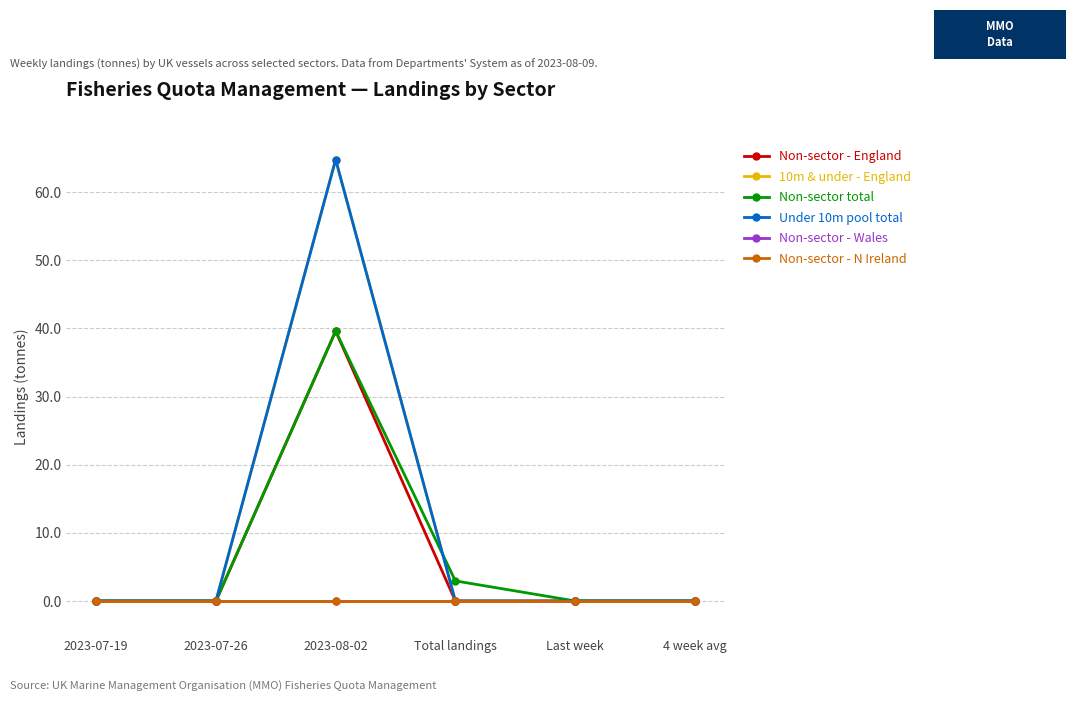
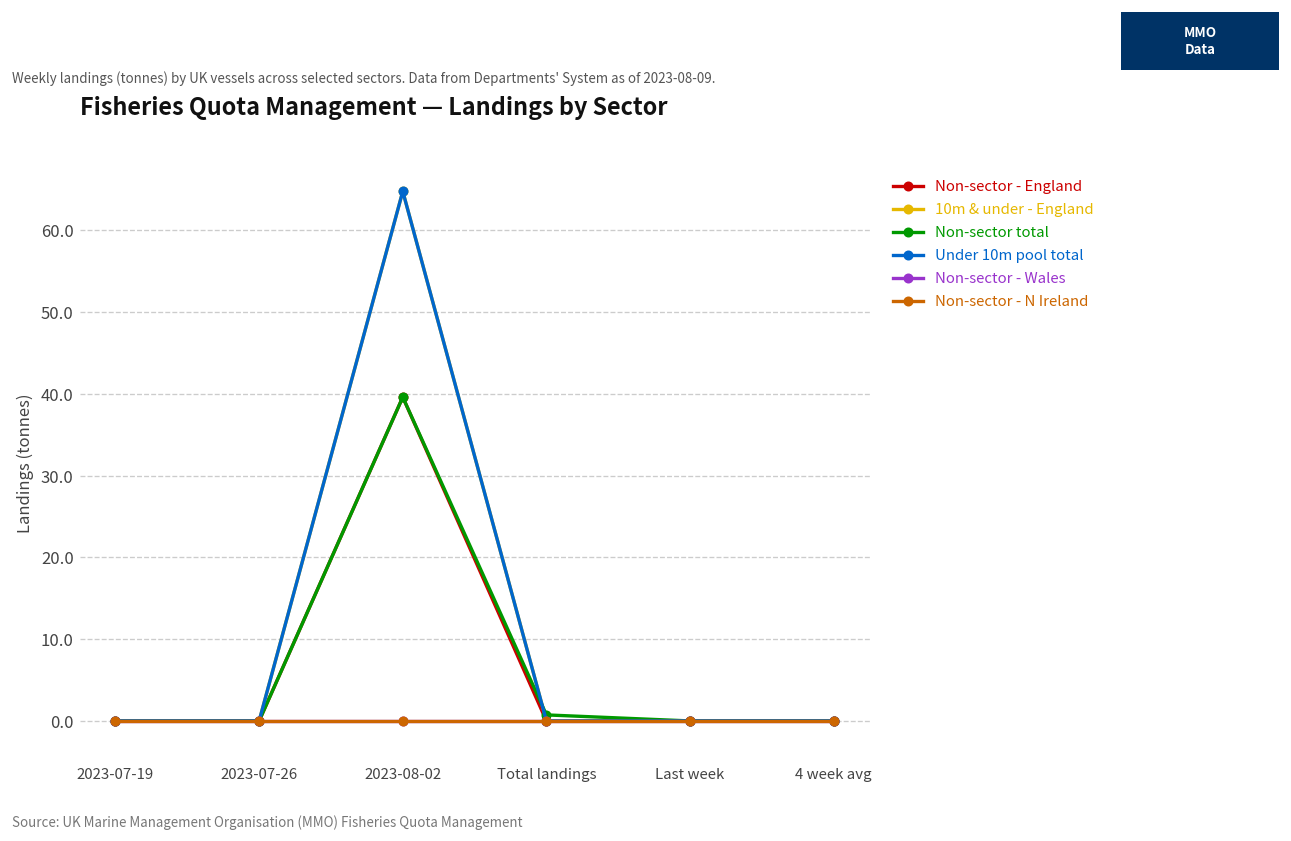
Non-sector total, Total landings: 3 -> 1
